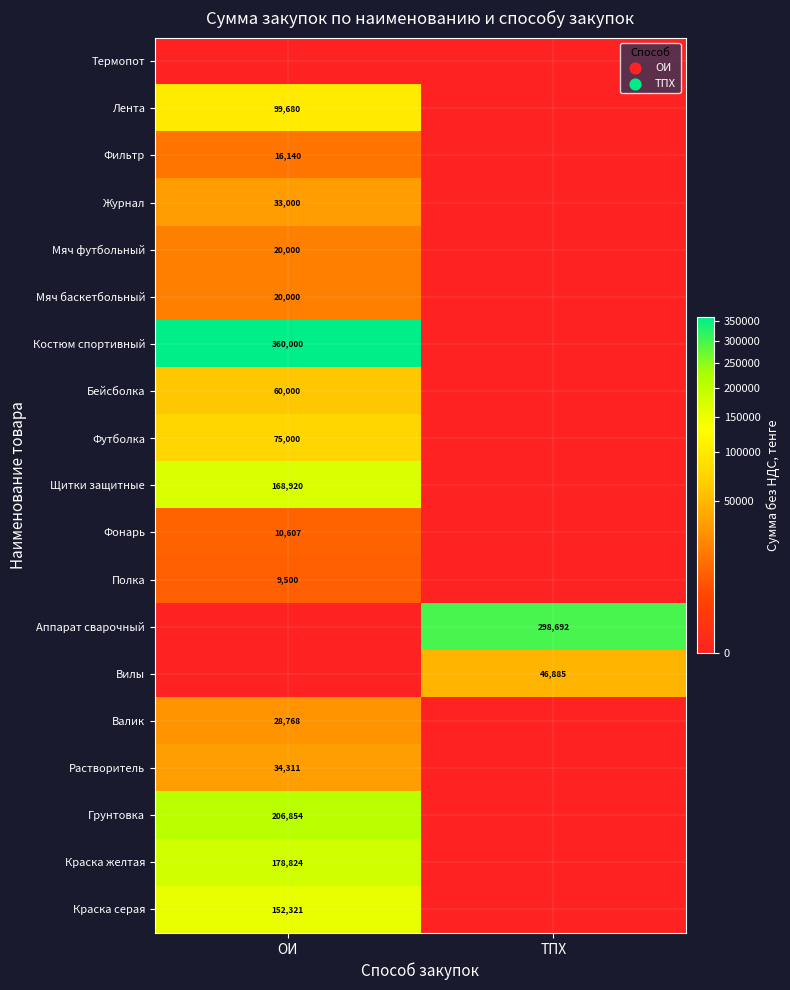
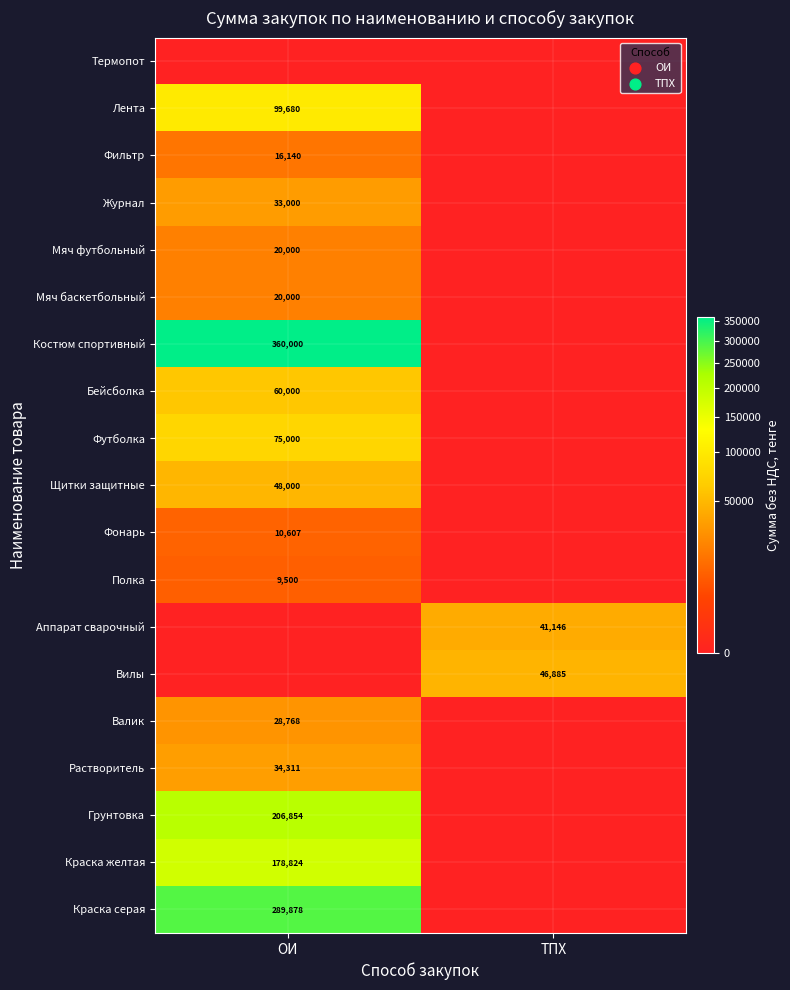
Щитки защитные, ОИ: 168,920 -> 48,000
Аппарат сварочный, ТПХ: 298,692 -> 41,146
Краска серая, ОИ: 152,321 -> 289,878
